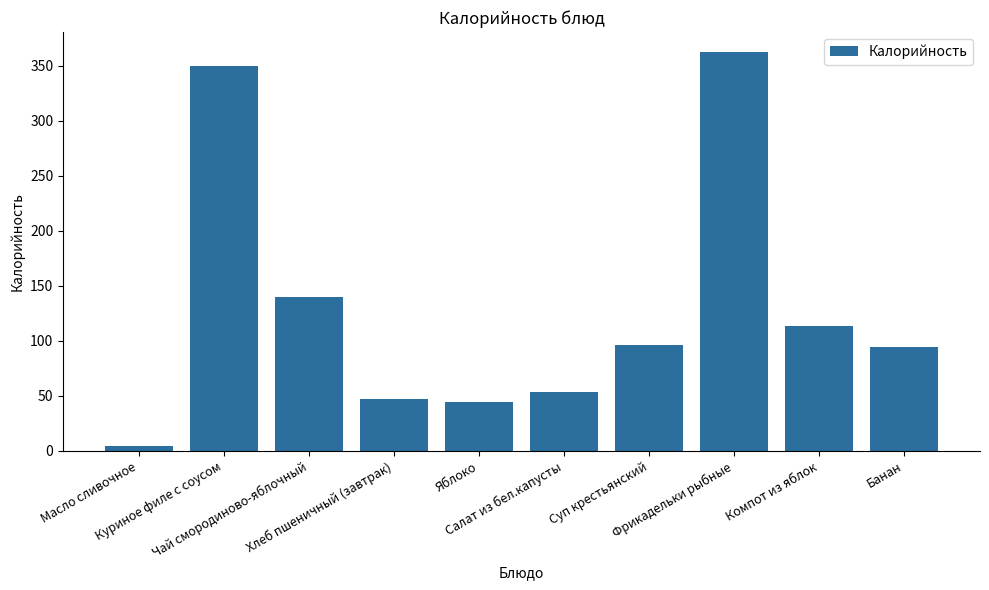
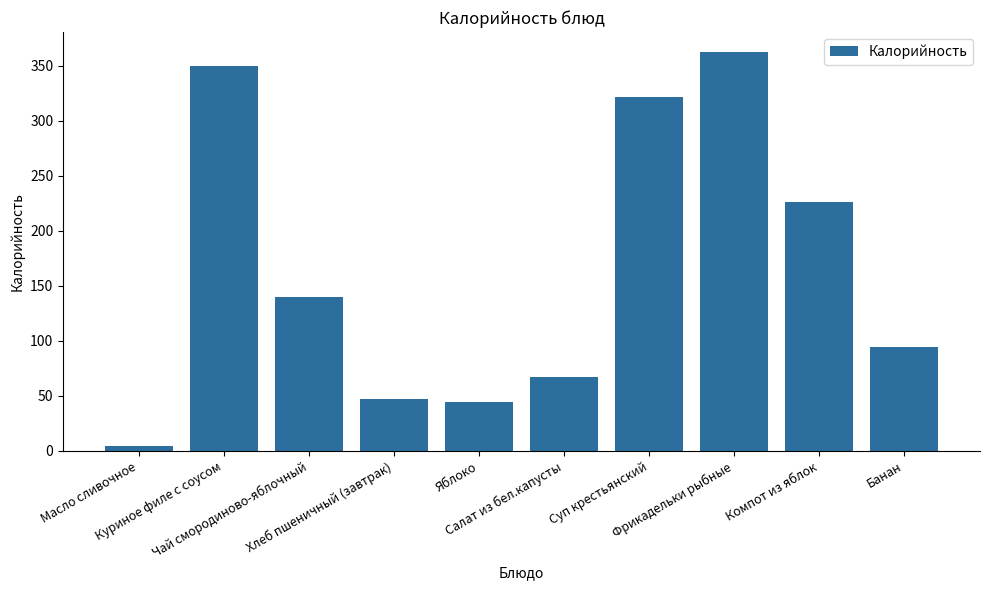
Салат из бел.капусты: 54 -> 68
Суп крестьянский: 96 -> 321
Компот из яблок: 114 -> 226
